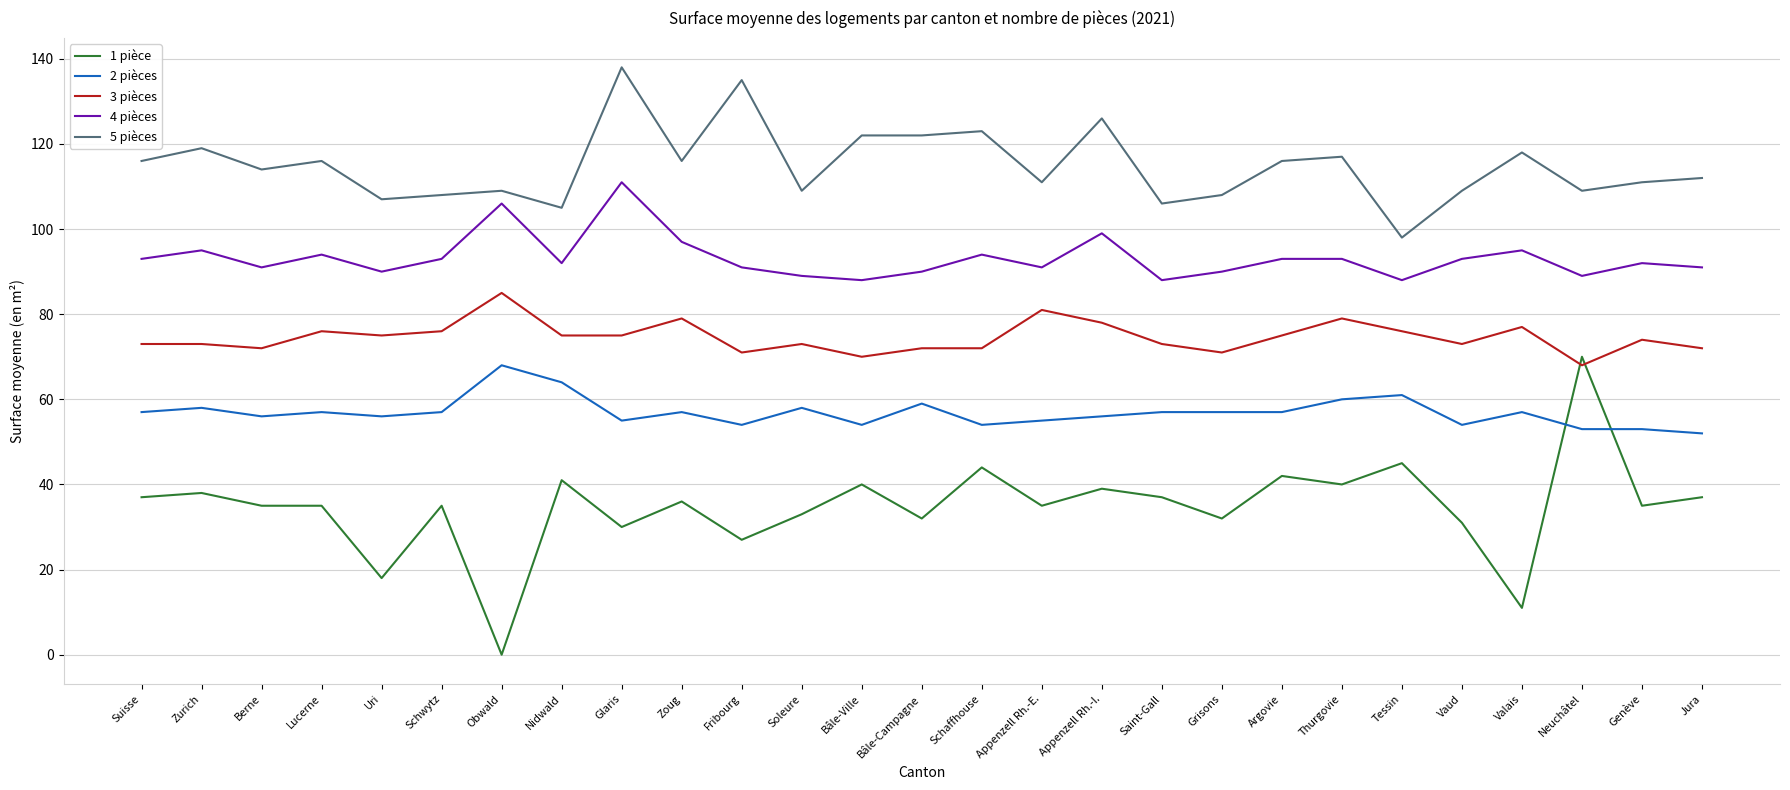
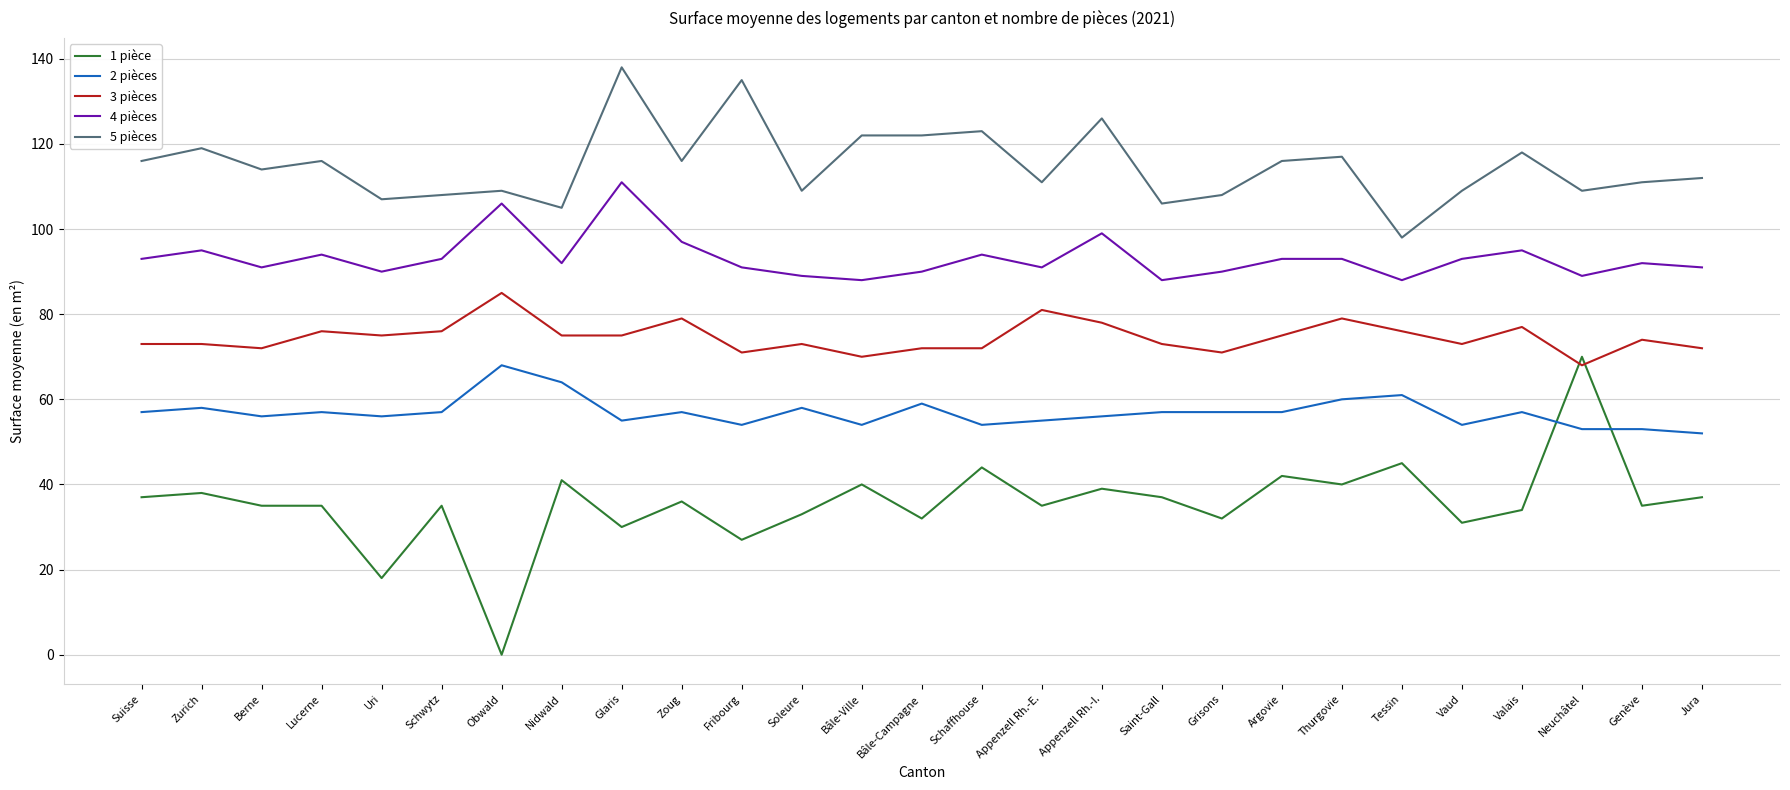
1 pièce, Valais: 11 -> 34
